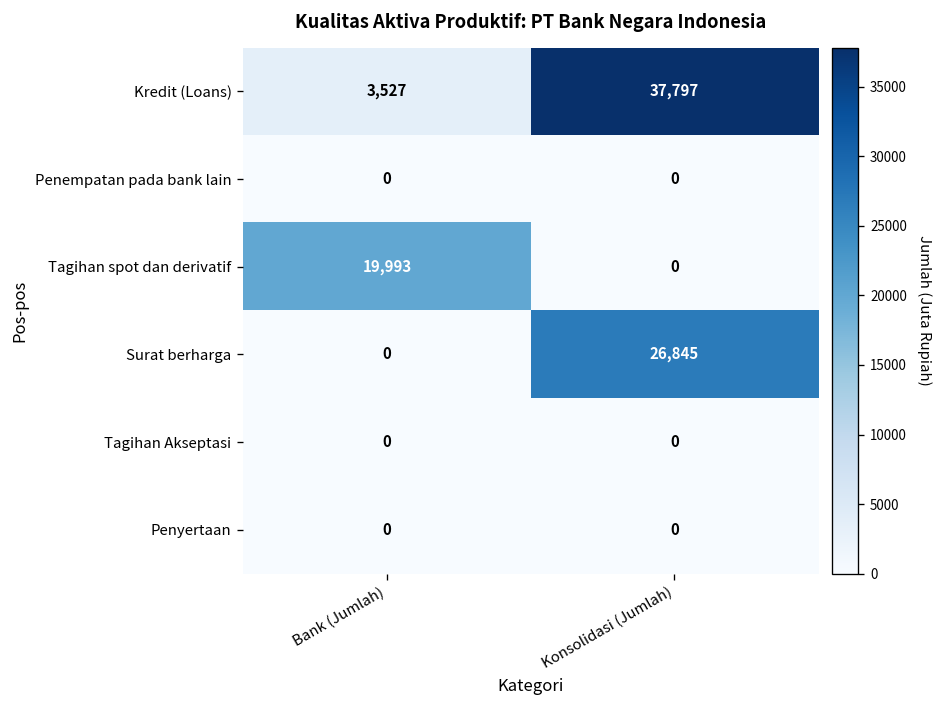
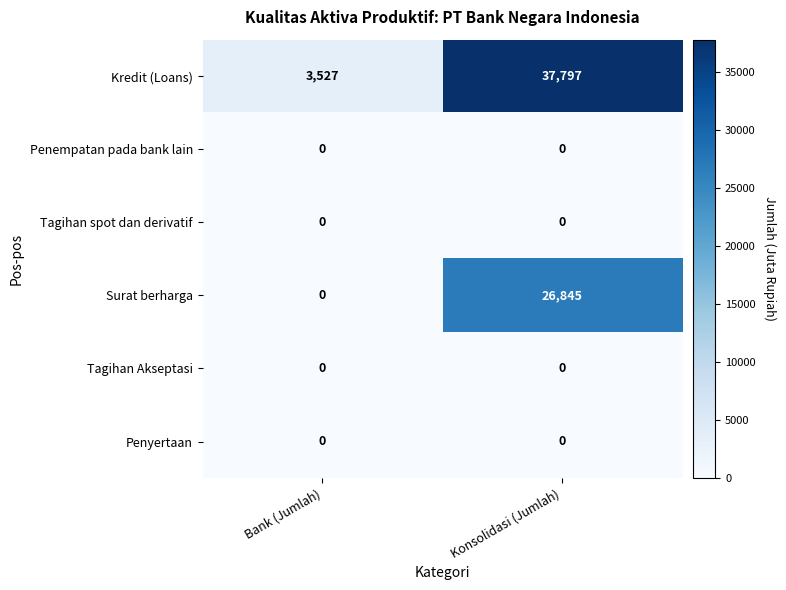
Tagihan spot dan derivatif, Bank (Jumlah): 19,993 -> 0
